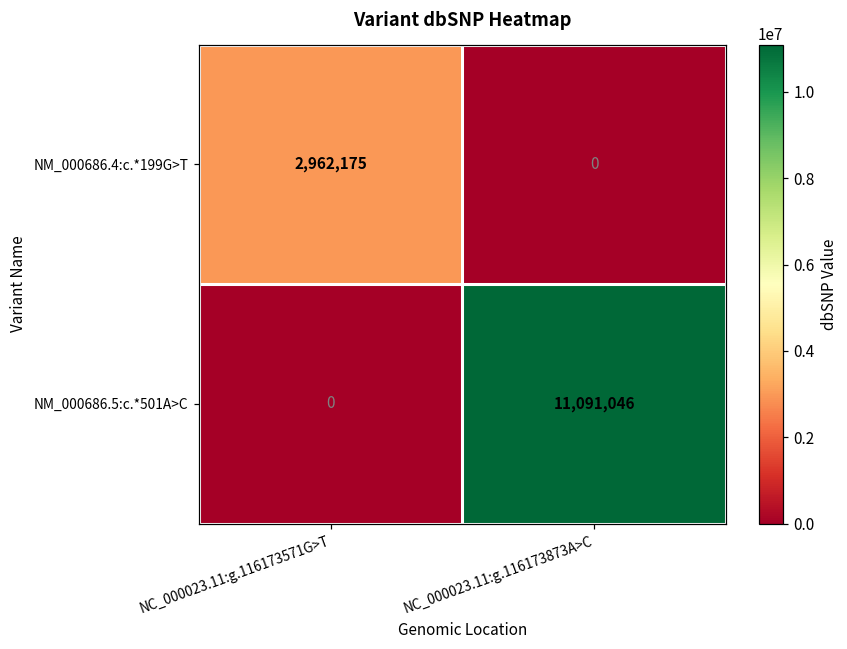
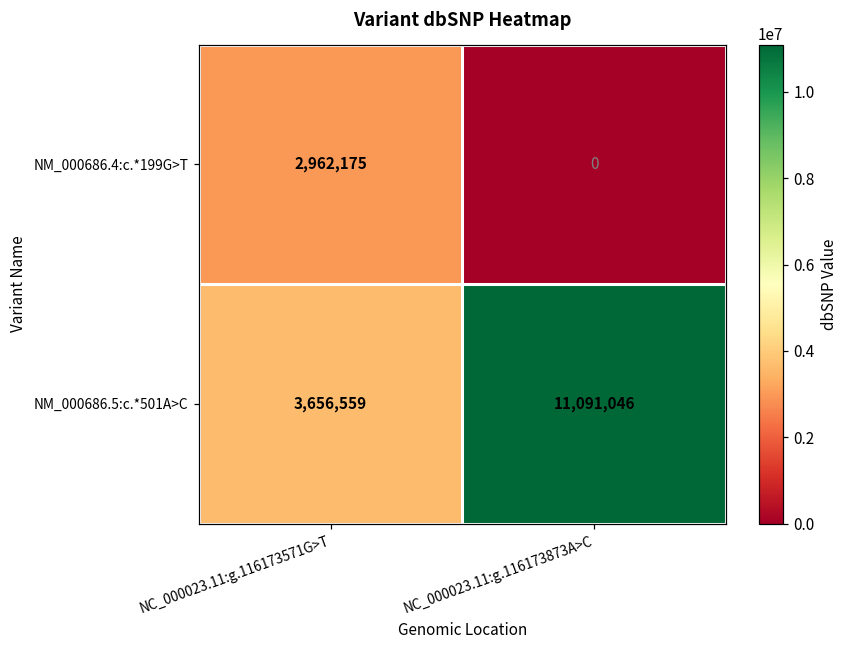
NM_000686.5:c.*501A>C, NC_000023.11:g.116173571G>T: 0 -> 3,656,559
